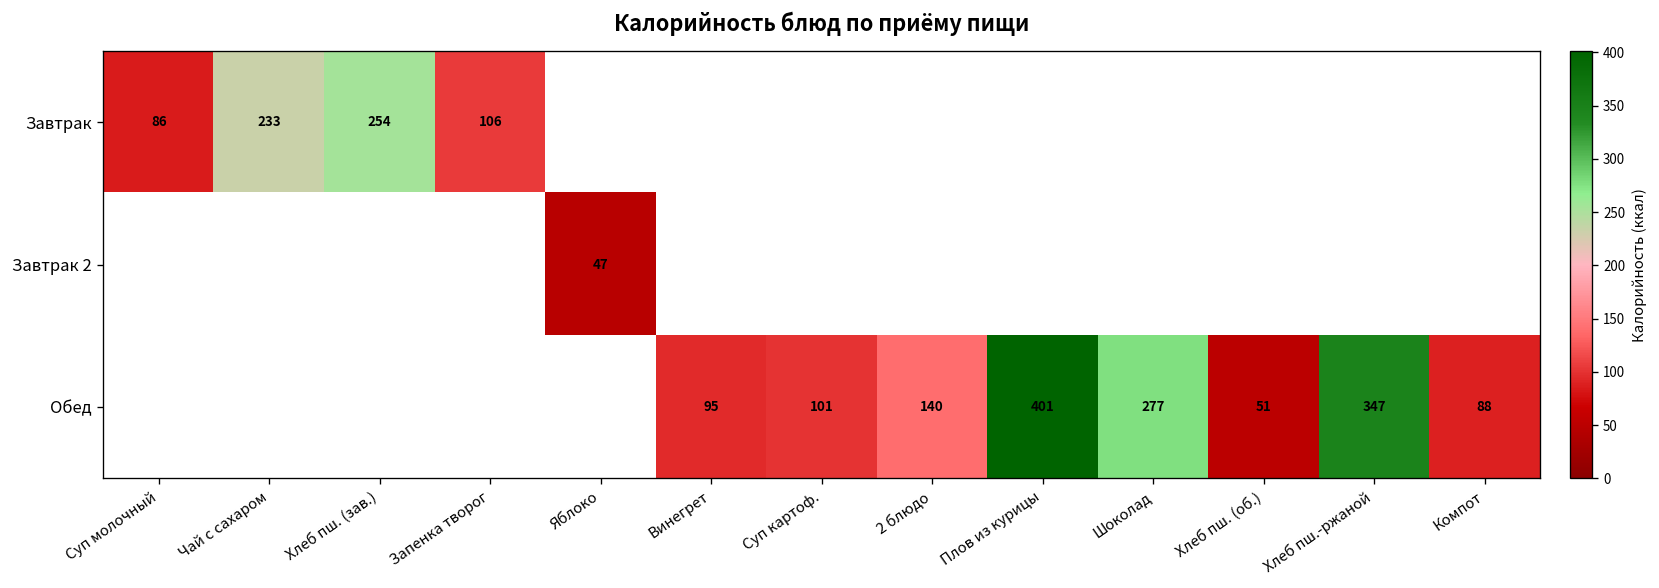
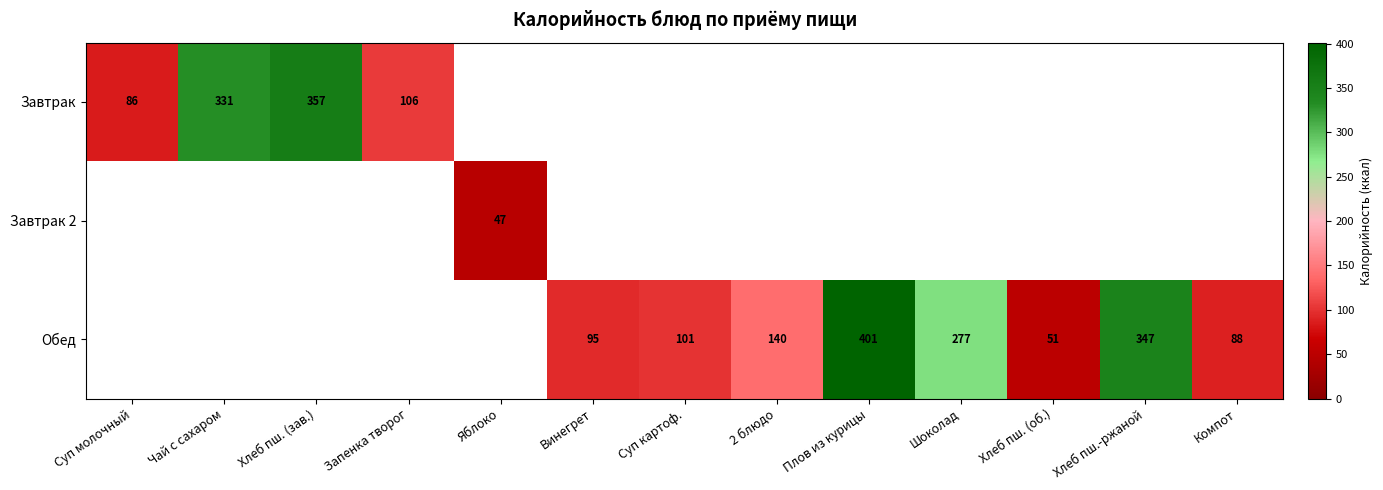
Завтрак, Чай с сахаром: 233 -> 331
Завтрак, Хлеб пш. (зав.): 254 -> 357
